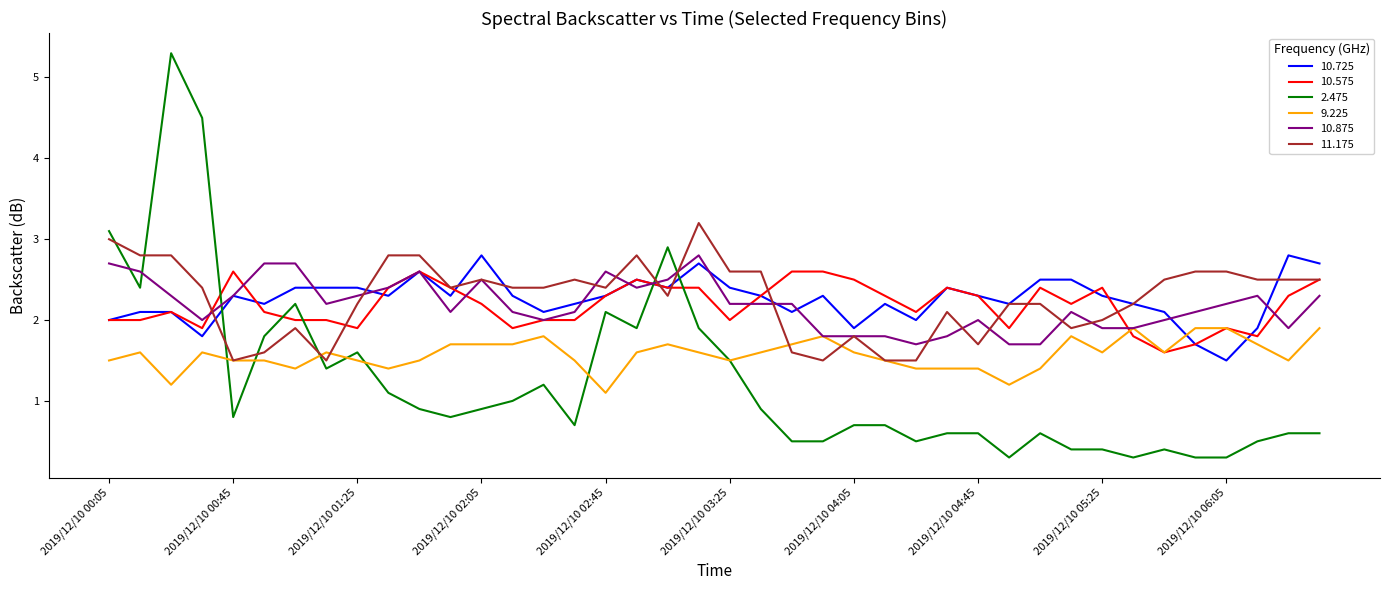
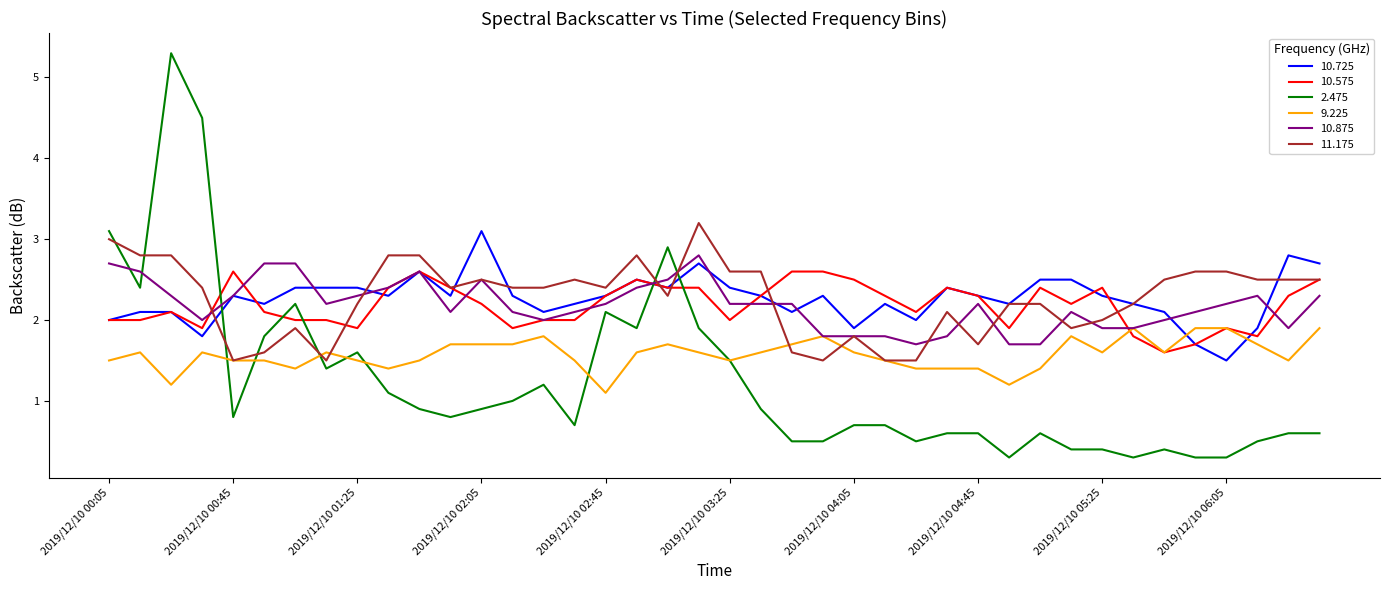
10.725, 2019/12/10 02:05: 2.8 -> 3.1
10.875, 2019/12/10 02:45: 2.6 -> 2.2
10.875, 2019/12/10 04:45: 2.0 -> 2.2
